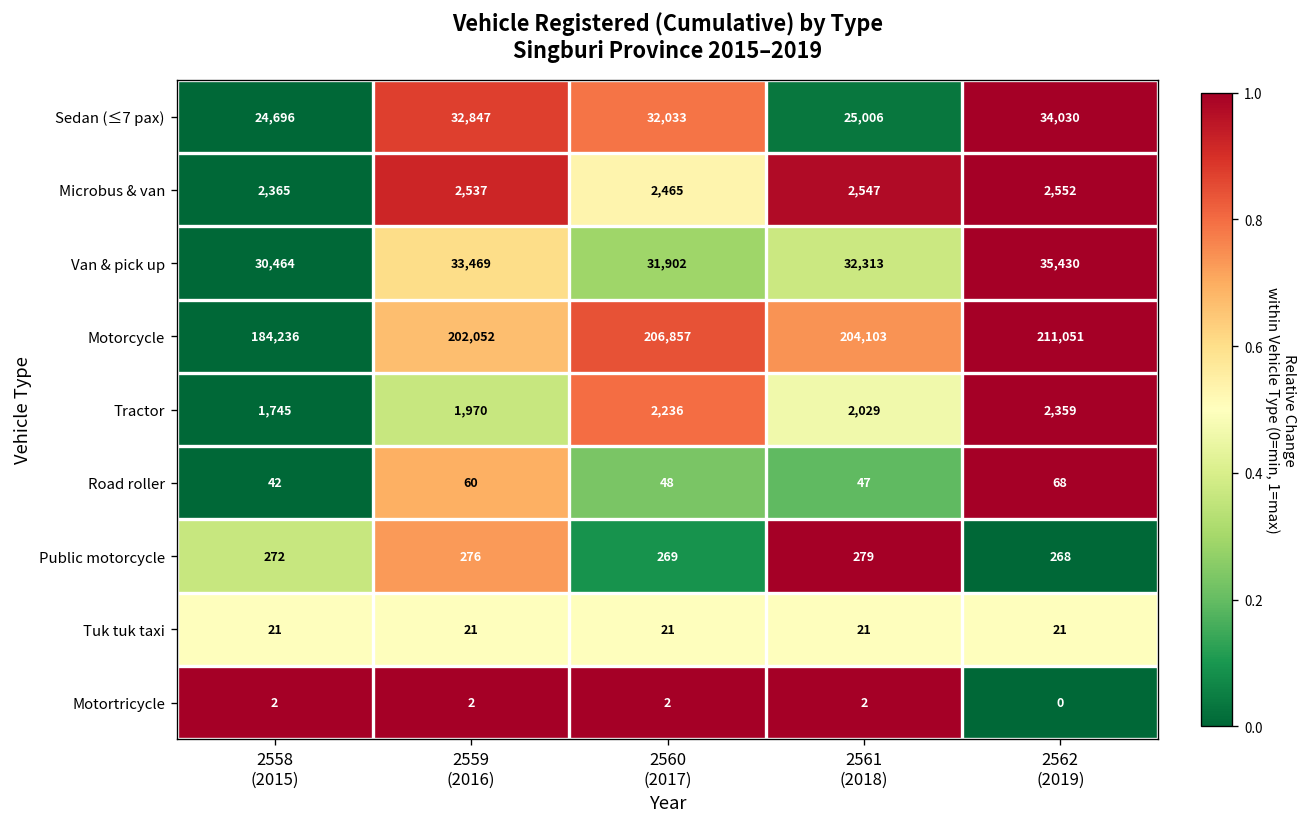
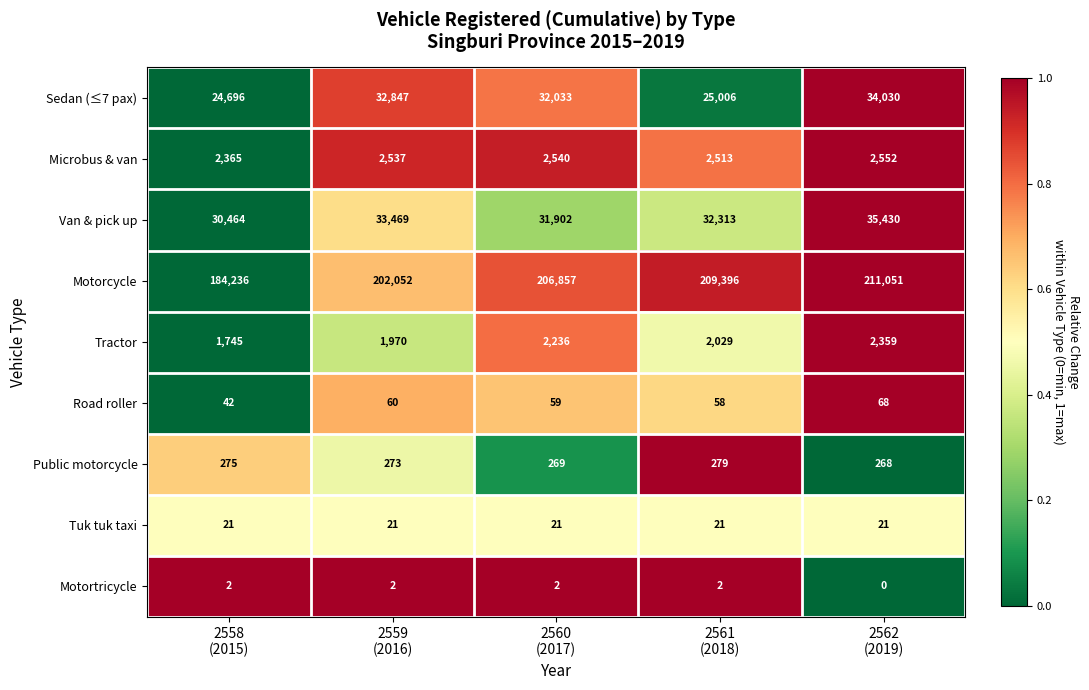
Microbus & van, 2560 (2017): 2,465 -> 2,540
Microbus & van, 2561 (2018): 2,547 -> 2,513
Motorcycle, 2561 (2018): 204,103 -> 209,396
Road roller, 2560 (2017): 48 -> 59
Road roller, 2561 (2018): 47 -> 58
Public motorcycle, 2558 (2015): 272 -> 275
Public motorcycle, 2559 (2016): 276 -> 273
